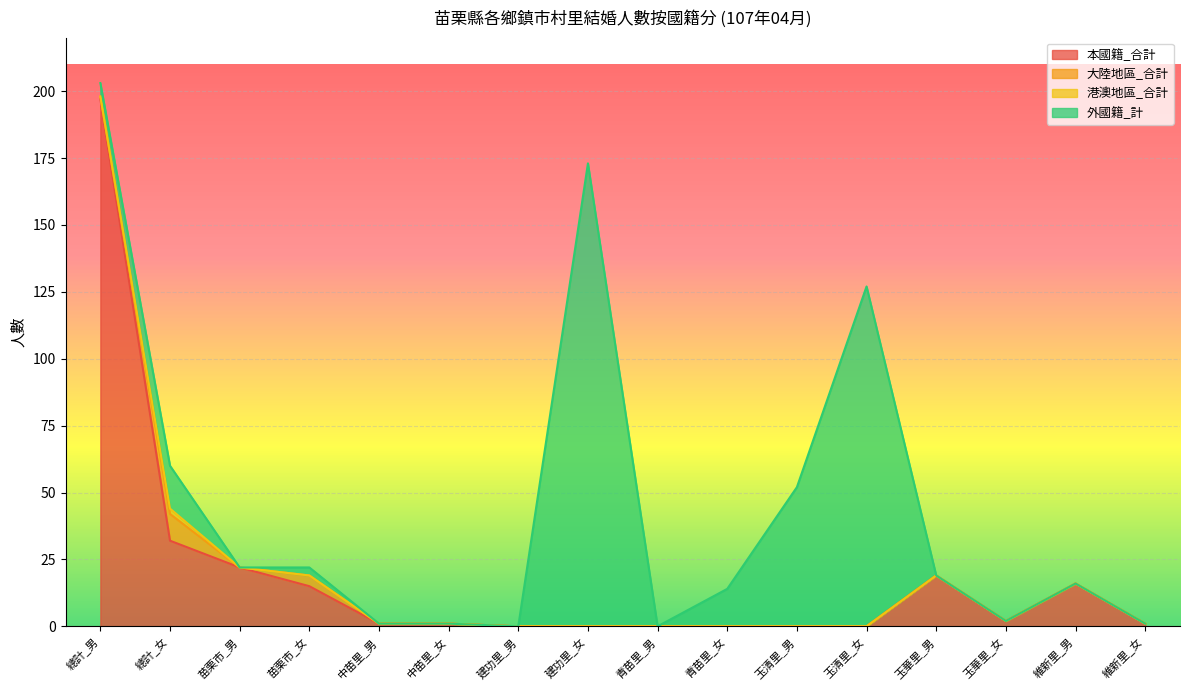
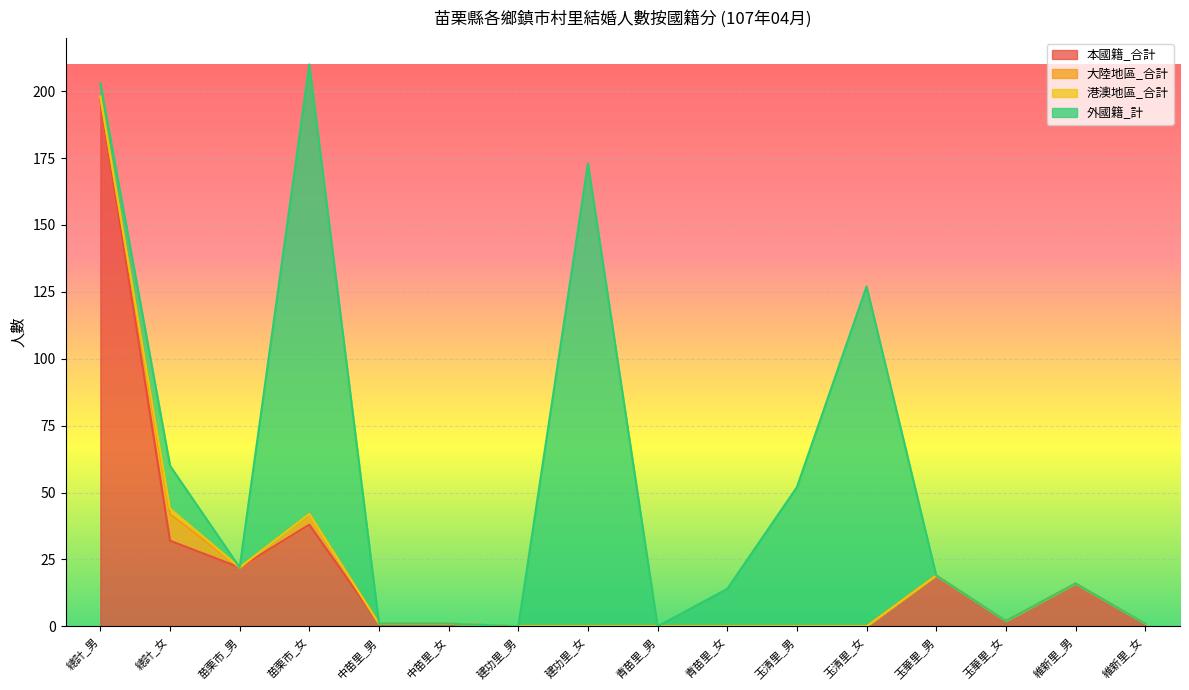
本國籍_合計, 苗栗市_女: 15 -> 38
外國籍_計, 苗栗市_女: 3 -> 168
